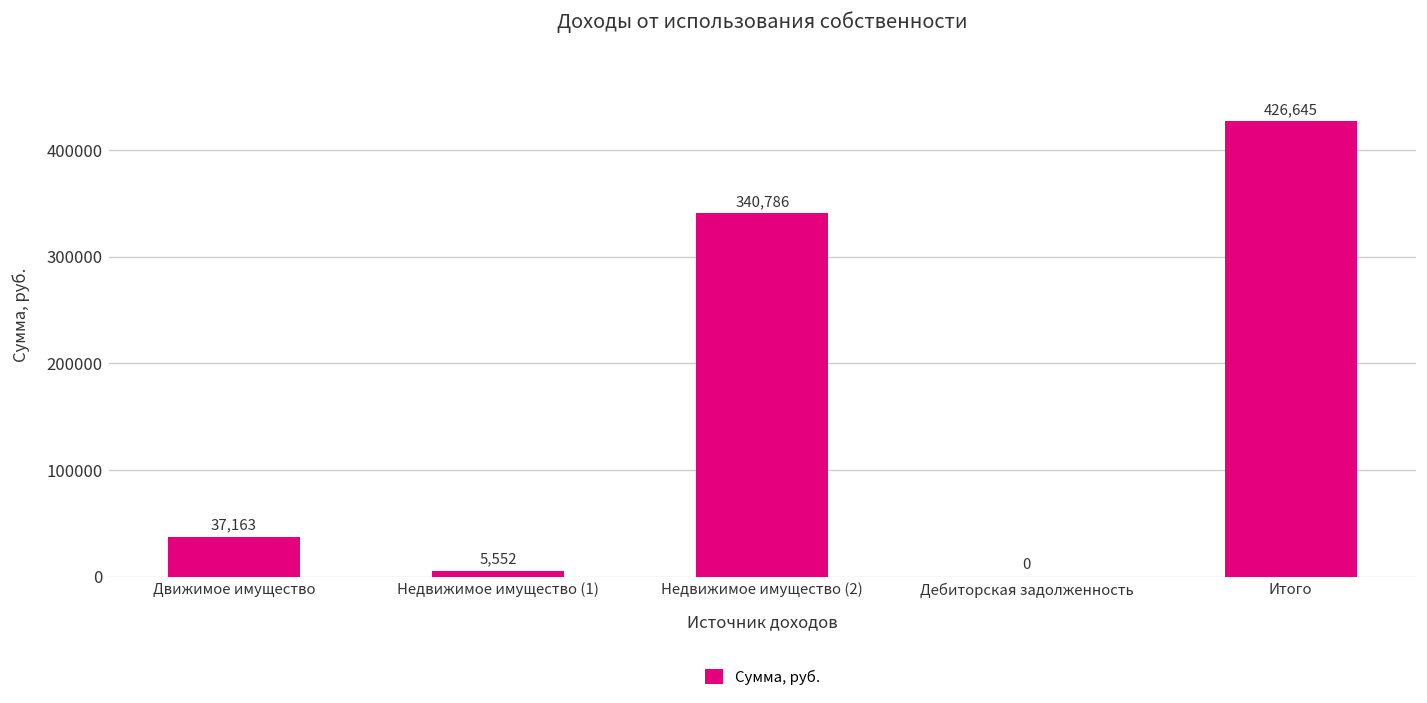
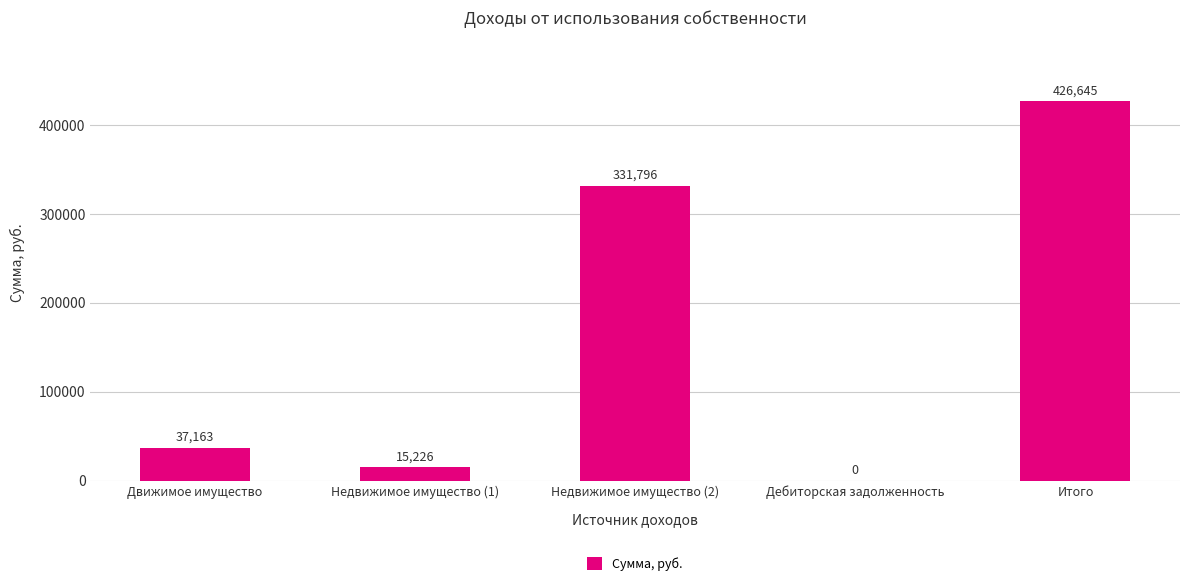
Недвижимое имущество (1): 5,552 -> 15,226
Недвижимое имущество (2): 340,786 -> 331,796
